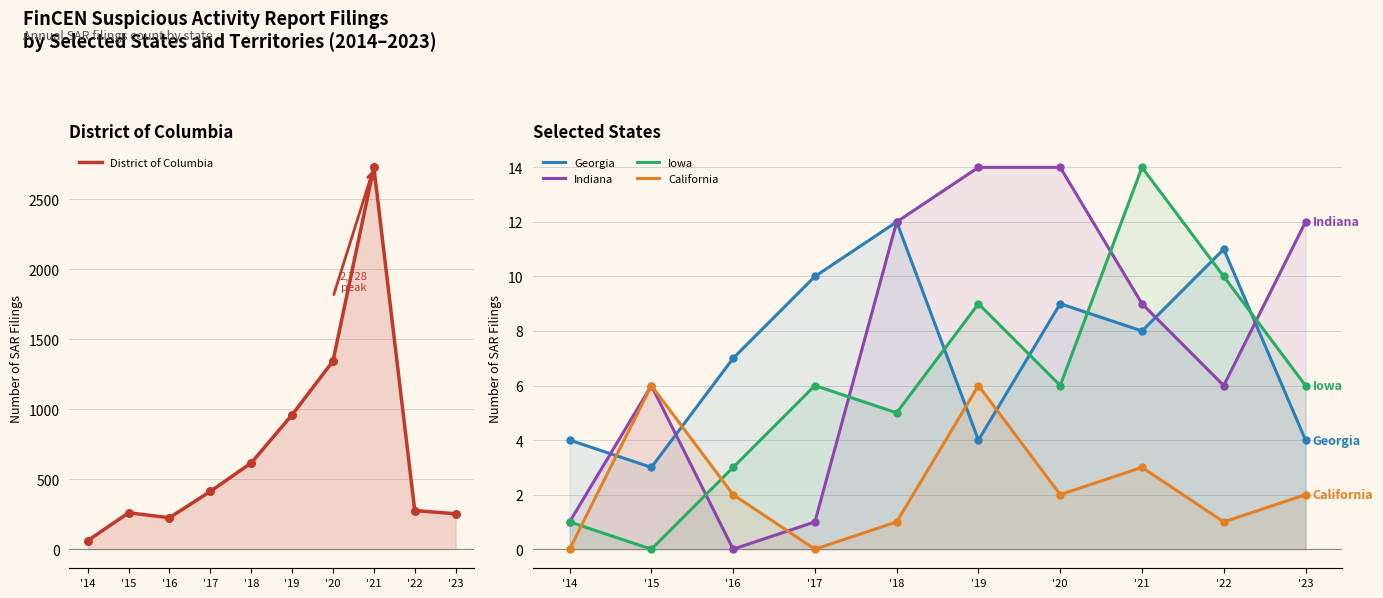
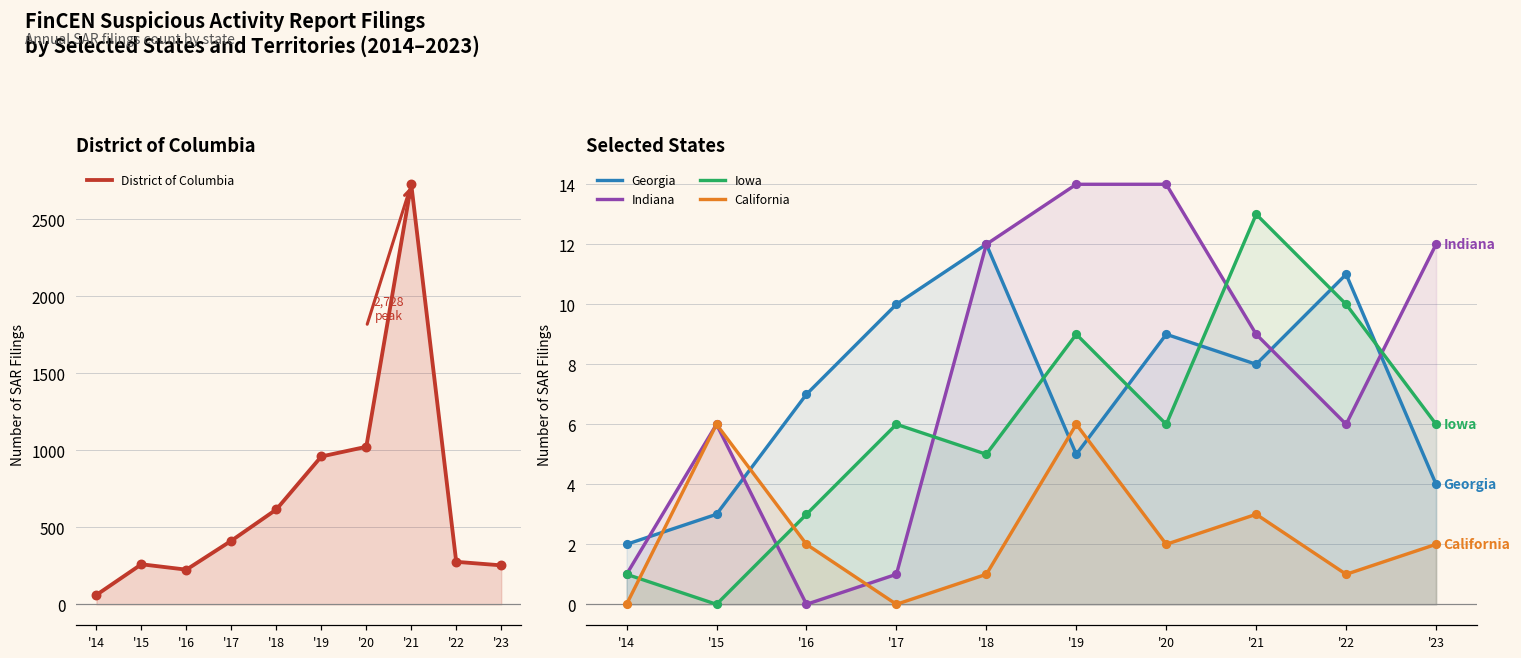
District of Columbia, '20: 1340 -> 1020
Selected States, Georgia, '14: 4 -> 2
Selected States, Georgia, '19: 4 -> 5
Selected States, Iowa, '21: 14 -> 13
